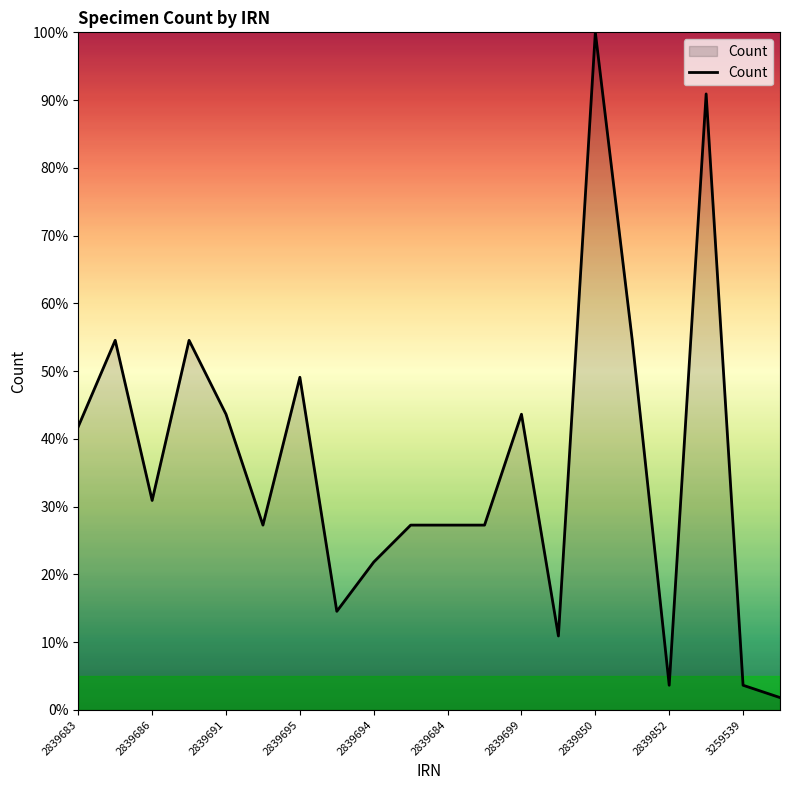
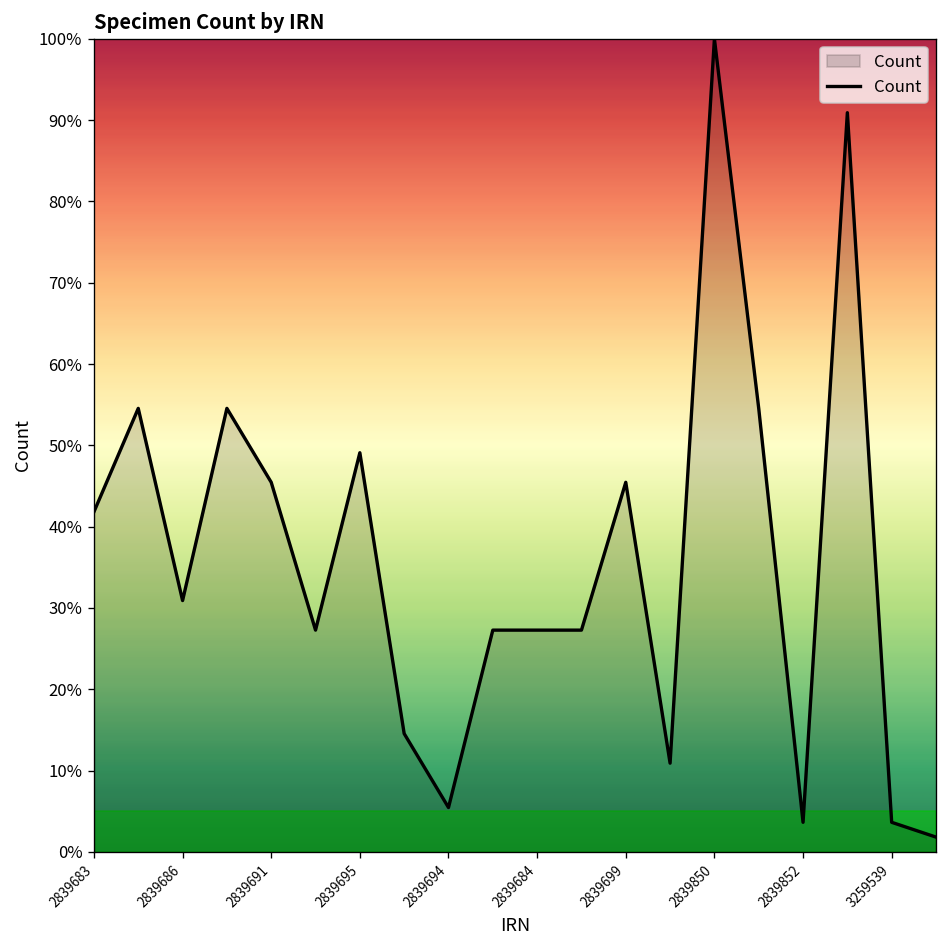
2839691: 44% -> 45%
2839694: 22% -> 5%
2839699: 44% -> 45%
